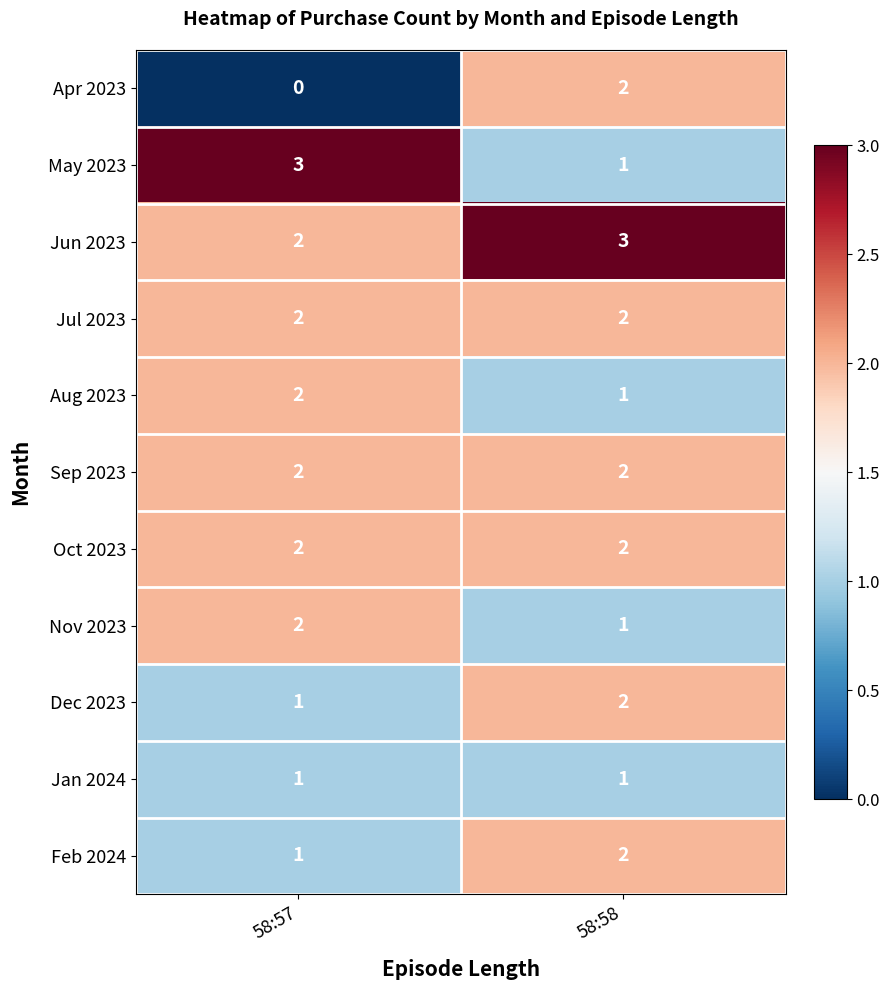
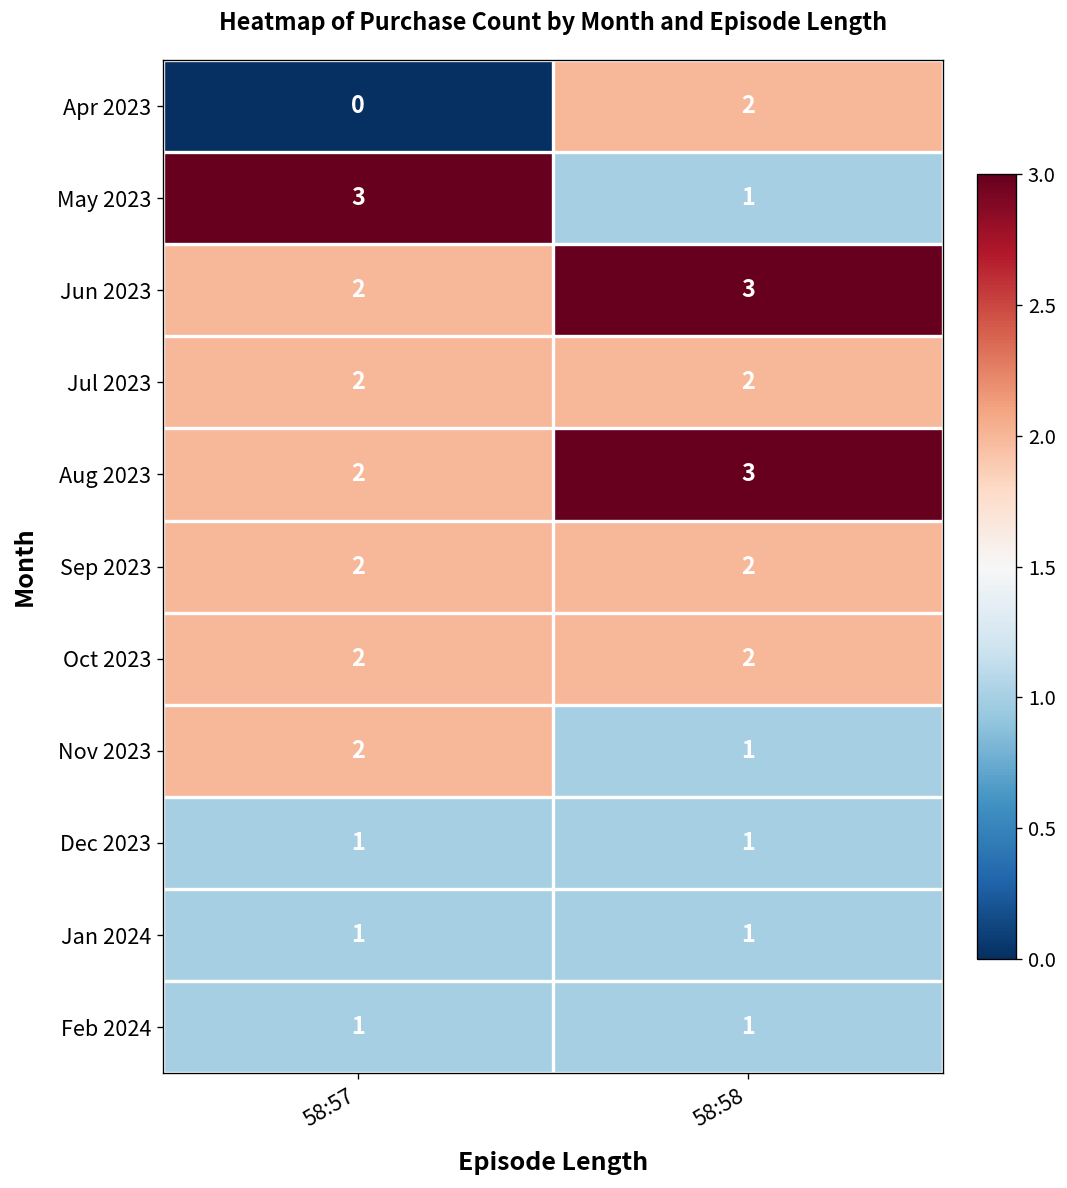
Aug 2023, 58:58: 1 -> 3
Dec 2023, 58:58: 2 -> 1
Feb 2024, 58:58: 2 -> 1
